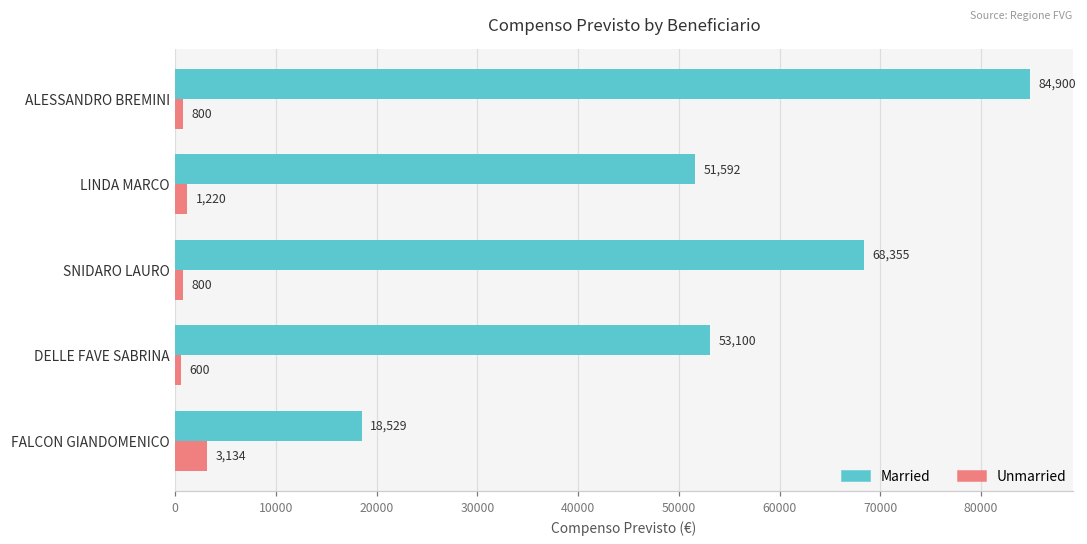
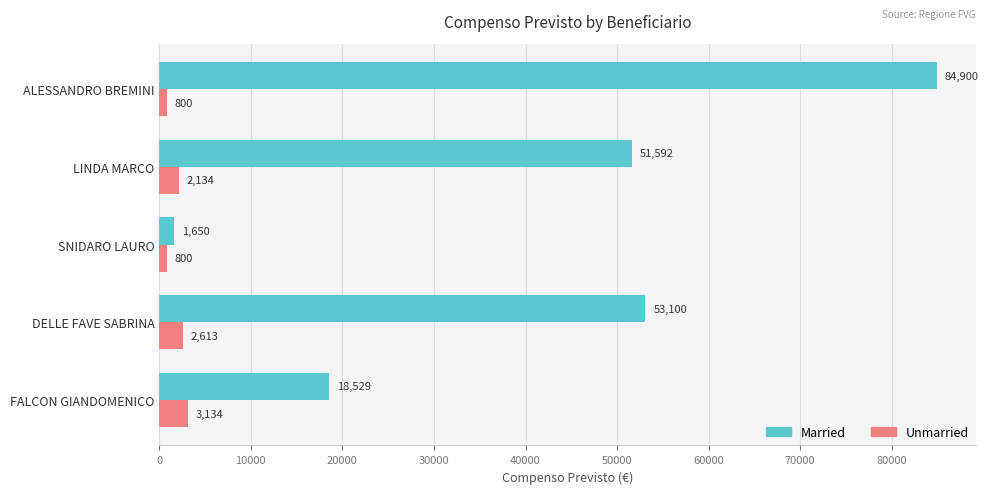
Unmarried, LINDA MARCO: 1,220 -> 2,134
Married, SNIDARO LAURO: 68,355 -> 1,650
Unmarried, DELLE FAVE SABRINA: 600 -> 2,613
